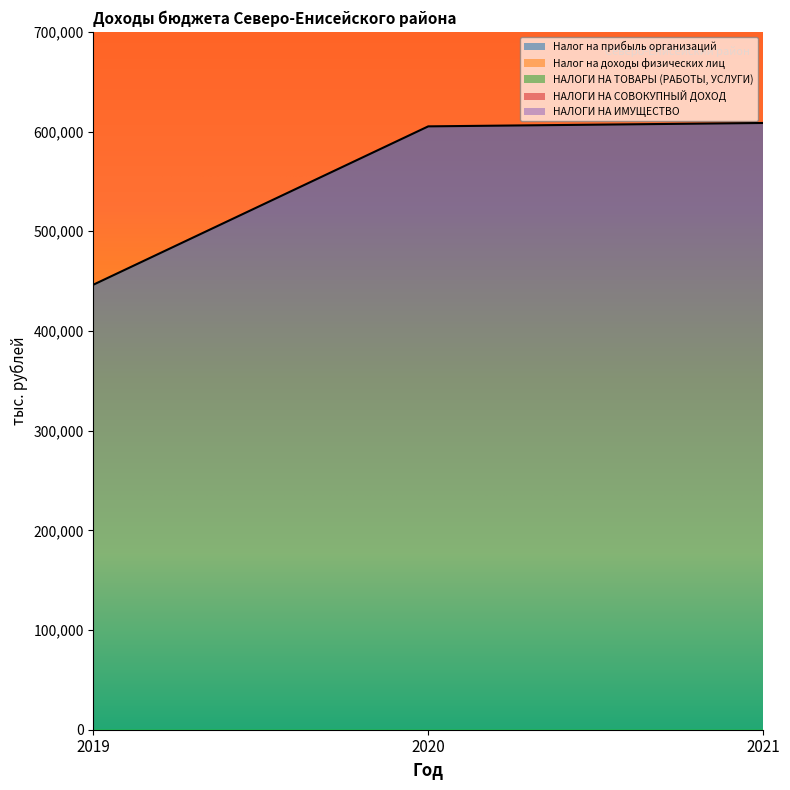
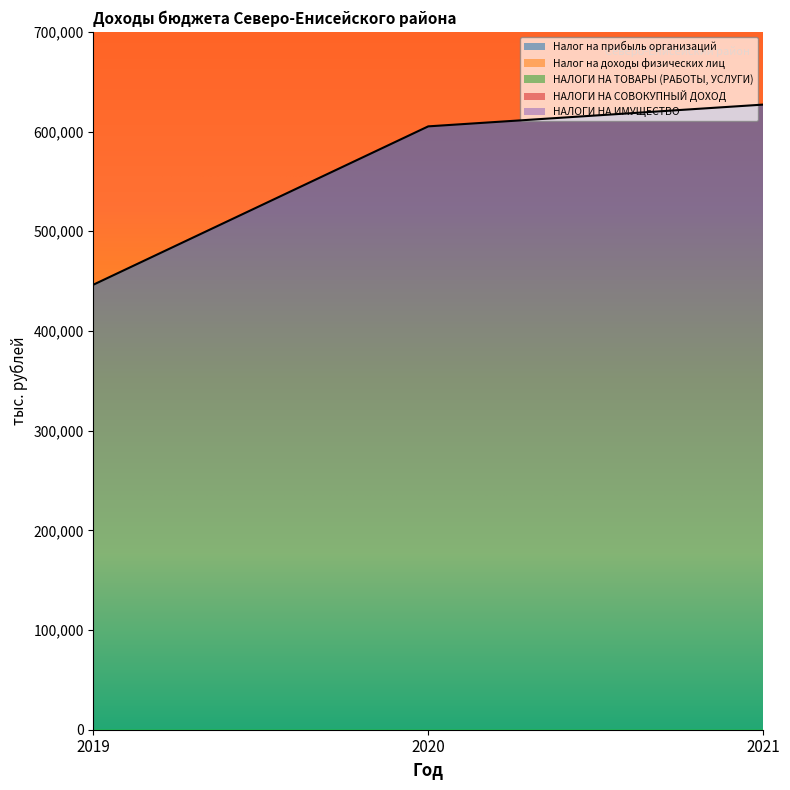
Налог на прибыль организаций, 2021: 610,000 -> 630,000
